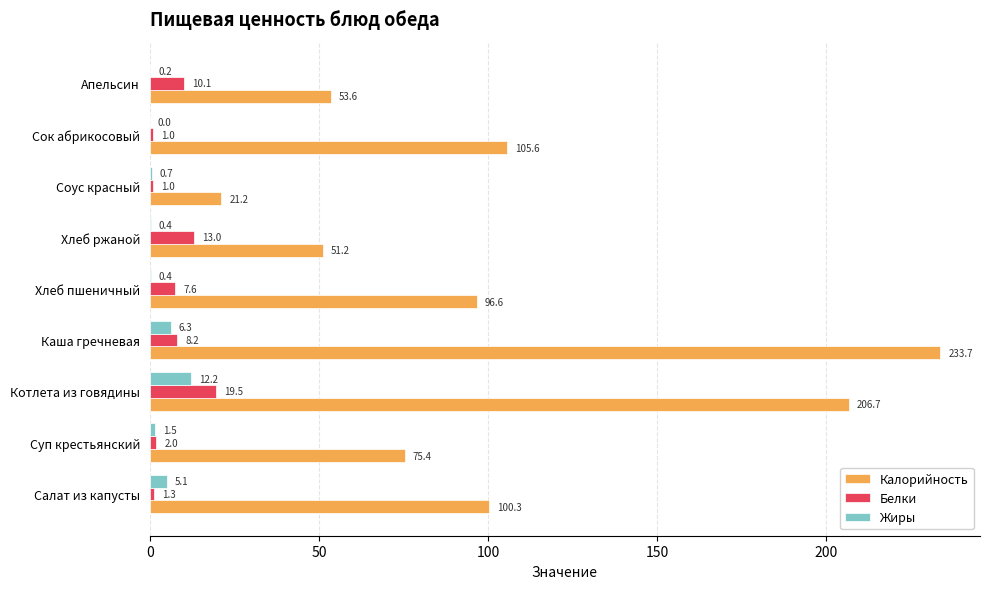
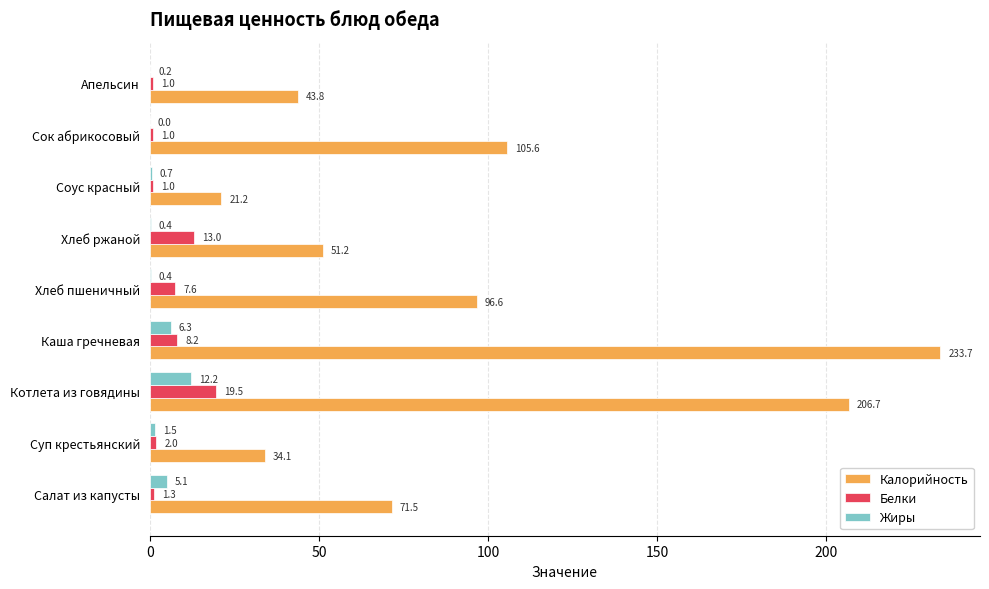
Белки, Апельсин: 10.1 -> 1.0
Калорийность, Апельсин: 53.6 -> 43.8
Калорийность, Суп крестьянский: 75.4 -> 34.1
Калорийность, Салат из капусты: 100.3 -> 71.5
